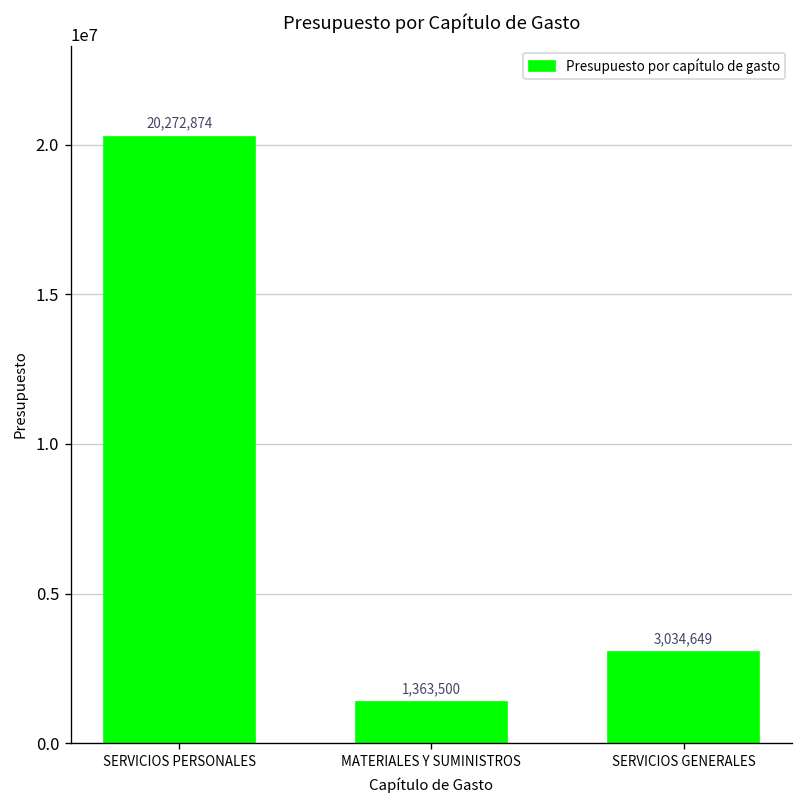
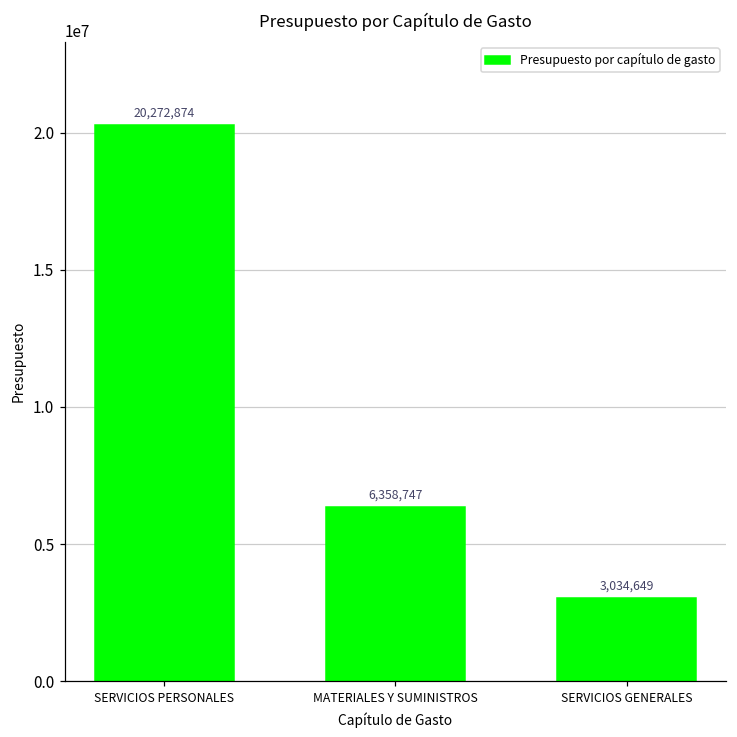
MATERIALES Y SUMINISTROS: 1,363,500 -> 6,358,747
